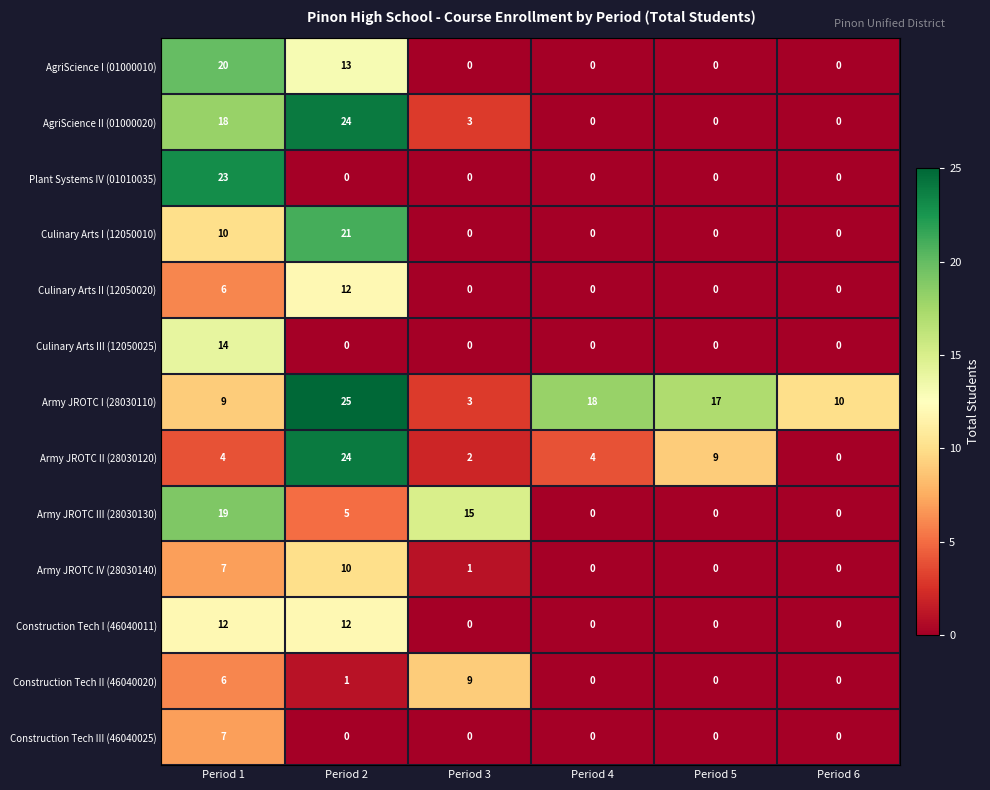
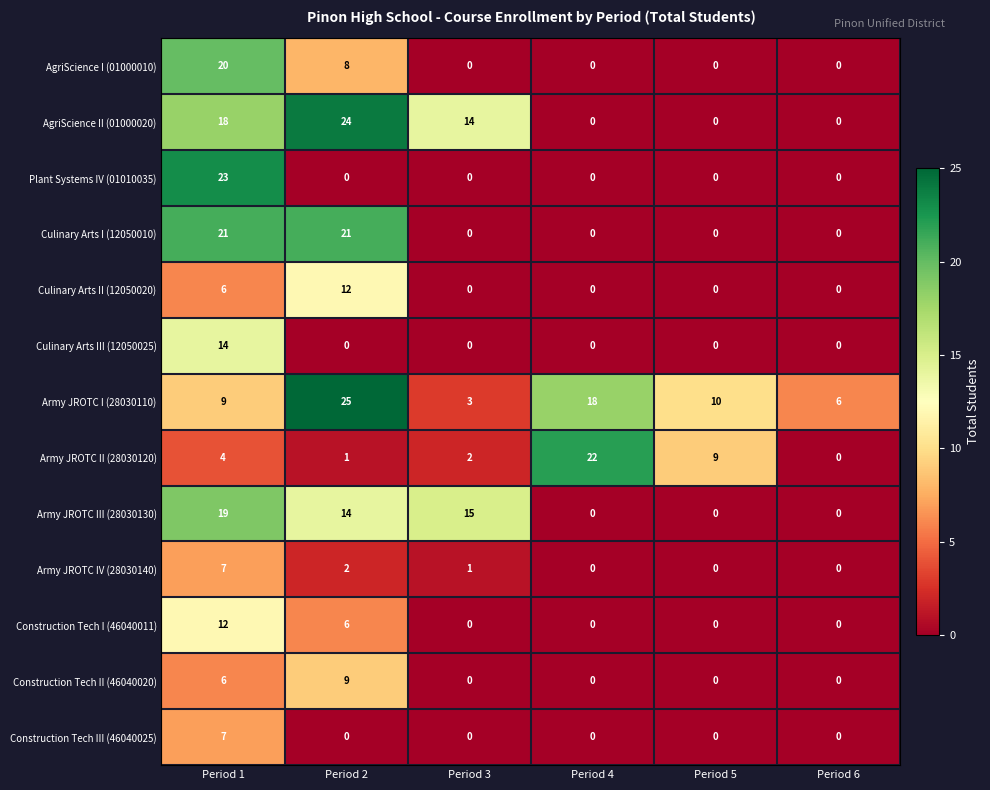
AgriScience I (01000010), Period 2: 13 -> 8
AgriScience II (01000020), Period 3: 3 -> 14
Culinary Arts I (12050010), Period 1: 10 -> 21
Army JROTC I (28030110), Period 5: 17 -> 10
Army JROTC I (28030110), Period 6: 10 -> 6
Army JROTC II (28030120), Period 2: 24 -> 1
Army JROTC II (28030120), Period 4: 4 -> 22
Army JROTC III (28030130), Period 2: 5 -> 14
Army JROTC IV (28030140), Period 2: 10 -> 2
Construction Tech I (46040011), Period 2: 12 -> 6
Construction Tech II (46040020), Period 2: 1 -> 9
Construction Tech II (46040020), Period 3: 9 -> 0
